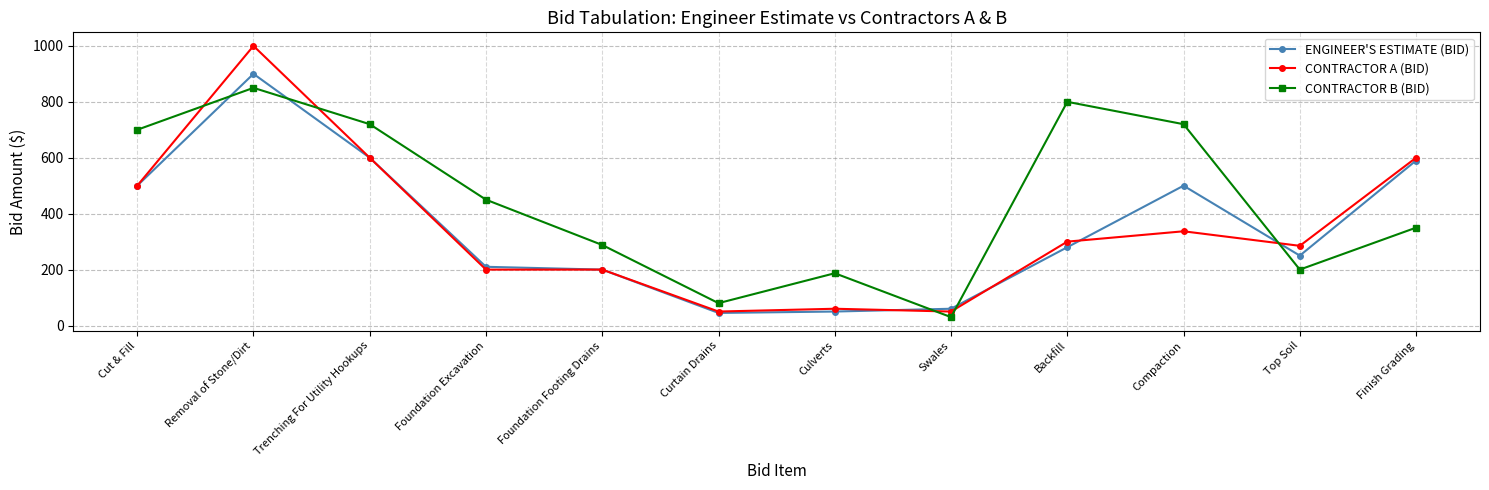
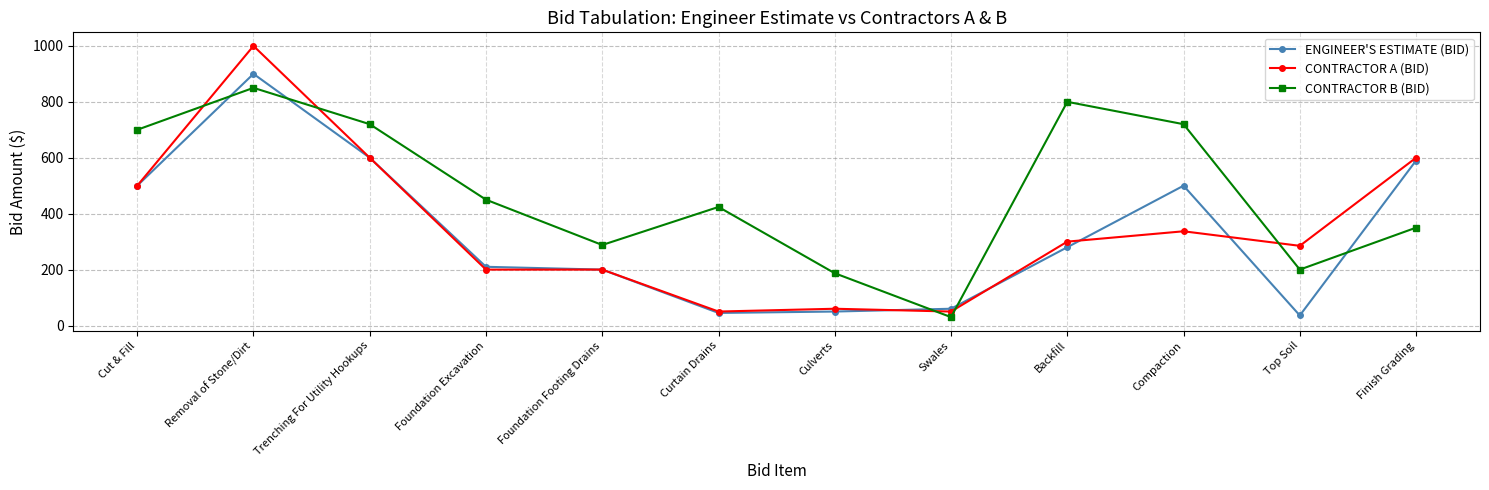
CONTRACTOR B (BID), Curtain Drains: 80 -> 420
ENGINEER'S ESTIMATE (BID), Top Soil: 250 -> 40
